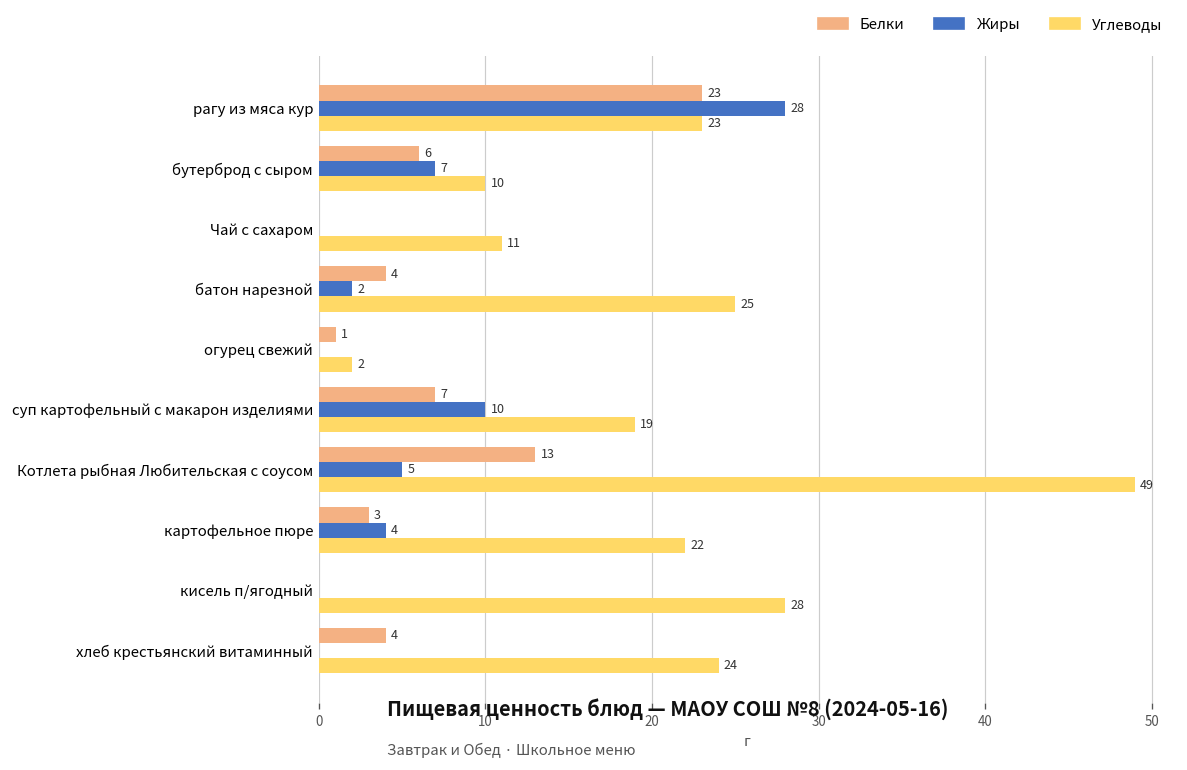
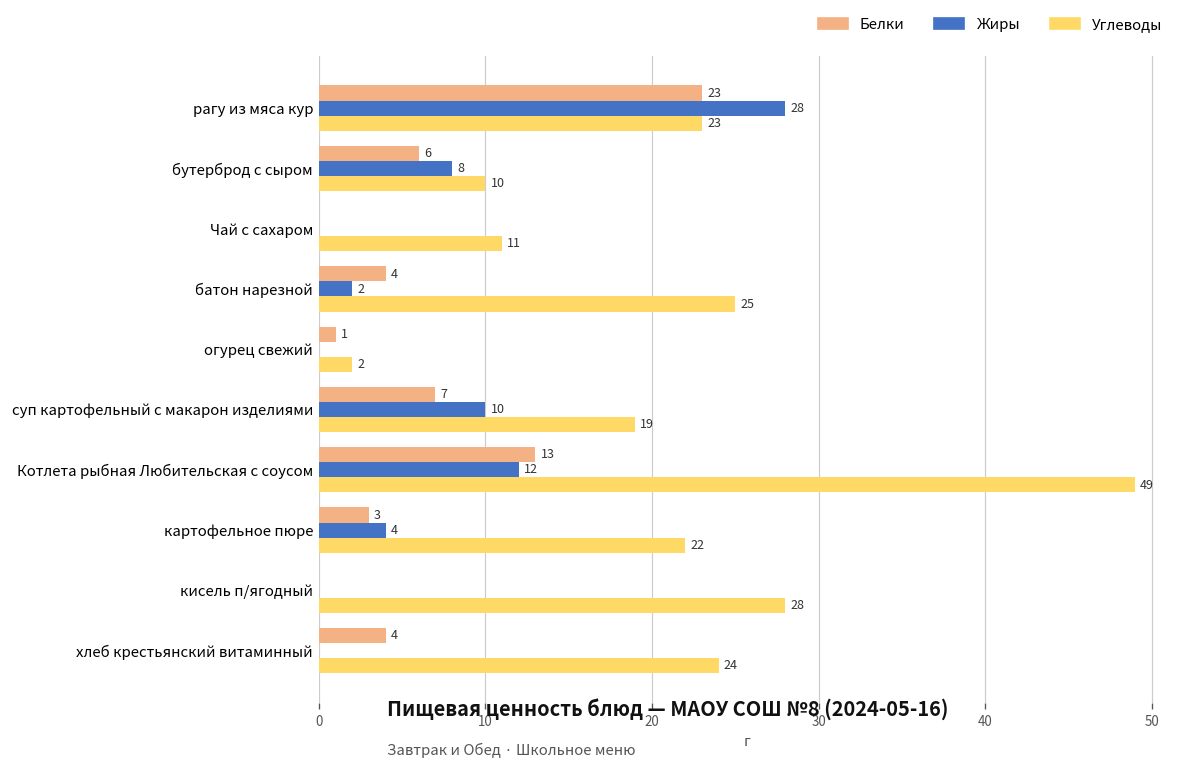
Жиры, бутерброд с сыром: 7 -> 8
Жиры, Котлета рыбная Любительская с соусом: 5 -> 12
